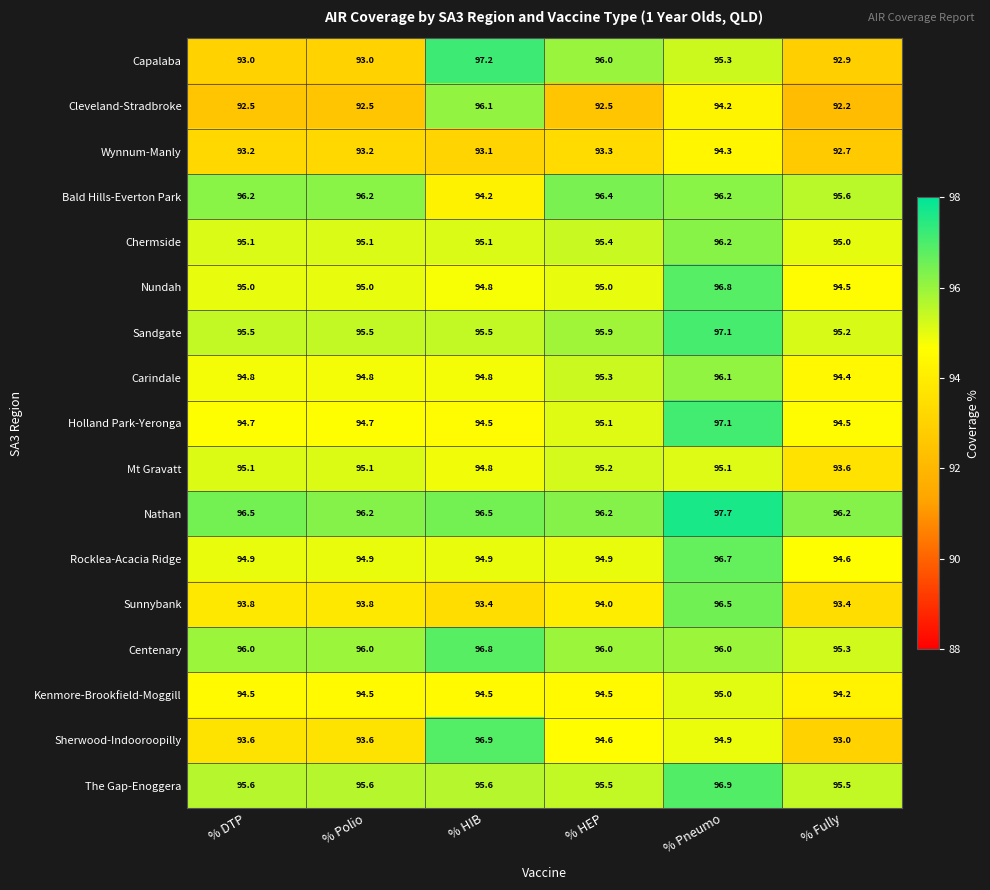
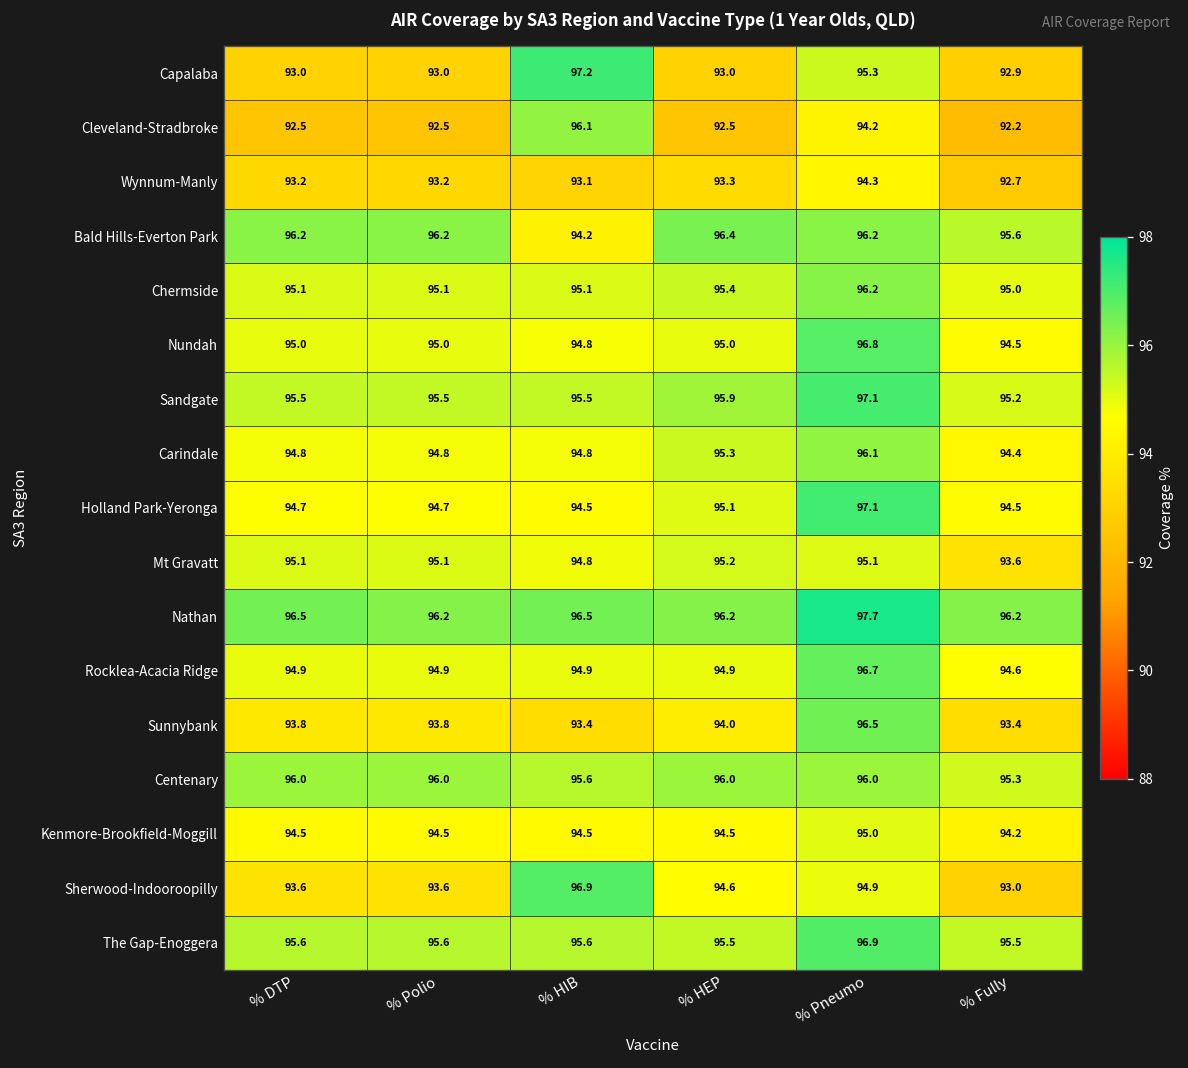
Capalaba, % HEP: 96.0 -> 93.0
Centenary, % HIB: 96.8 -> 95.6
